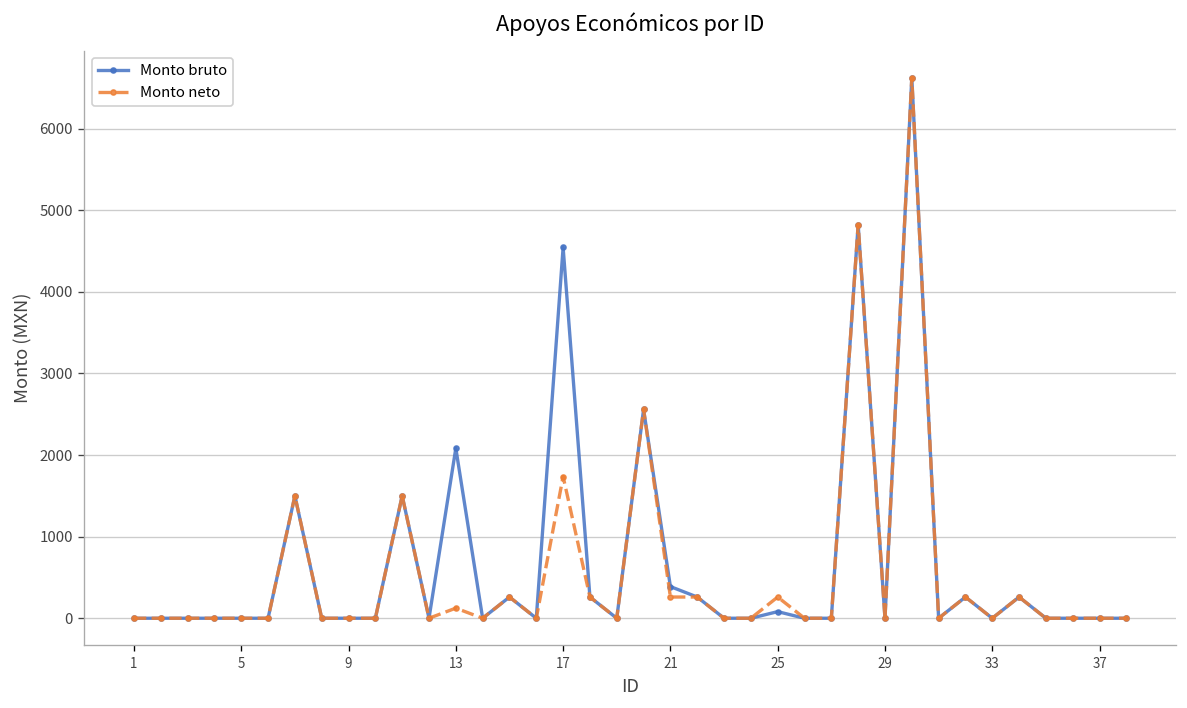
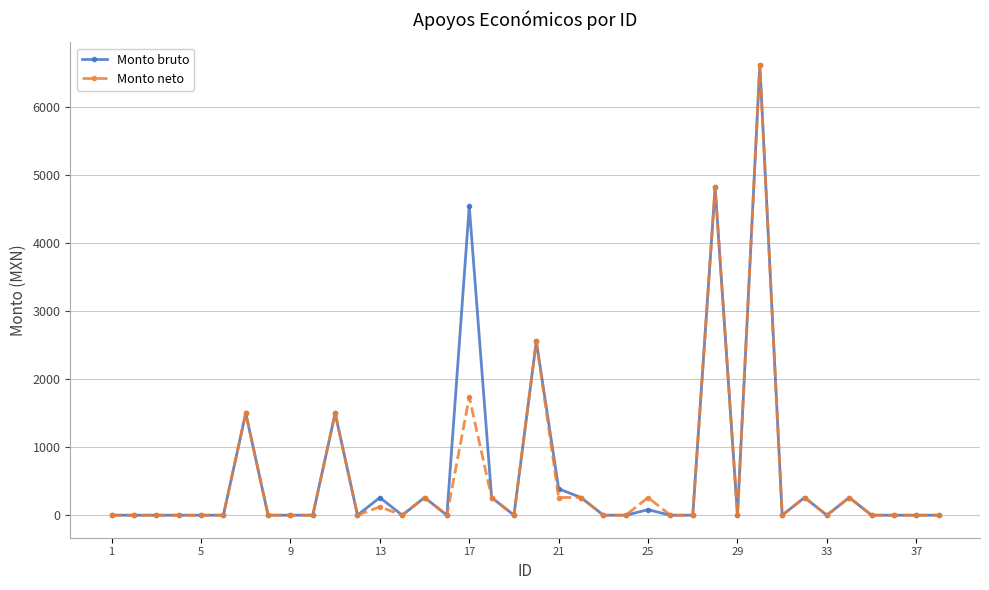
Monto bruto, 13: 2100 -> 300
